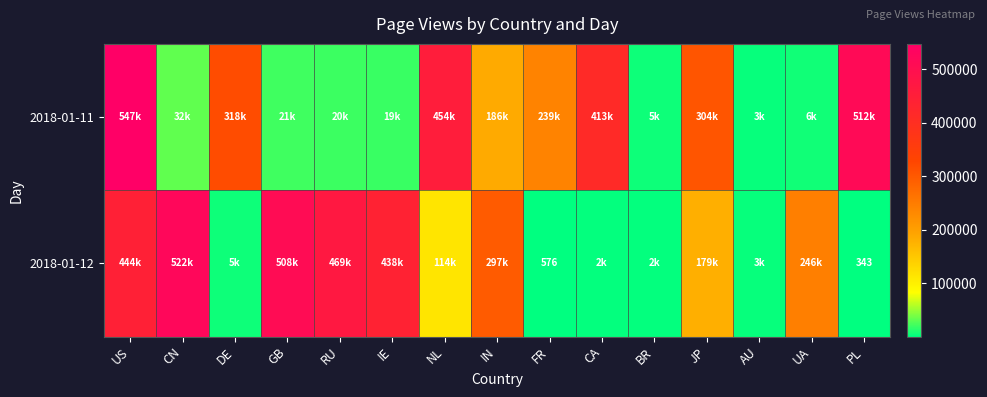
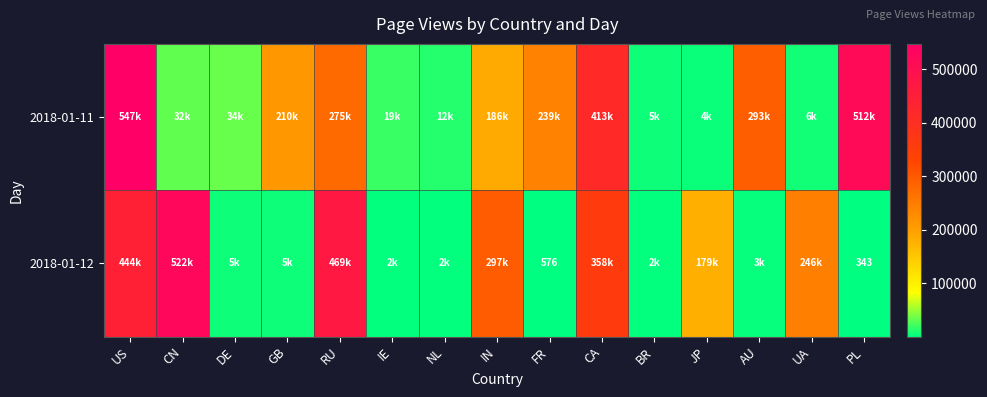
2018-01-11, DE: 318k -> 34k
2018-01-11, GB: 21k -> 210k
2018-01-11, RU: 20k -> 275k
2018-01-11, NL: 454k -> 12k
2018-01-11, JP: 304k -> 4k
2018-01-11, AU: 3k -> 293k
2018-01-12, GB: 508k -> 5k
2018-01-12, IE: 438k -> 2k
2018-01-12, NL: 114k -> 2k
2018-01-12, CA: 2k -> 358k
